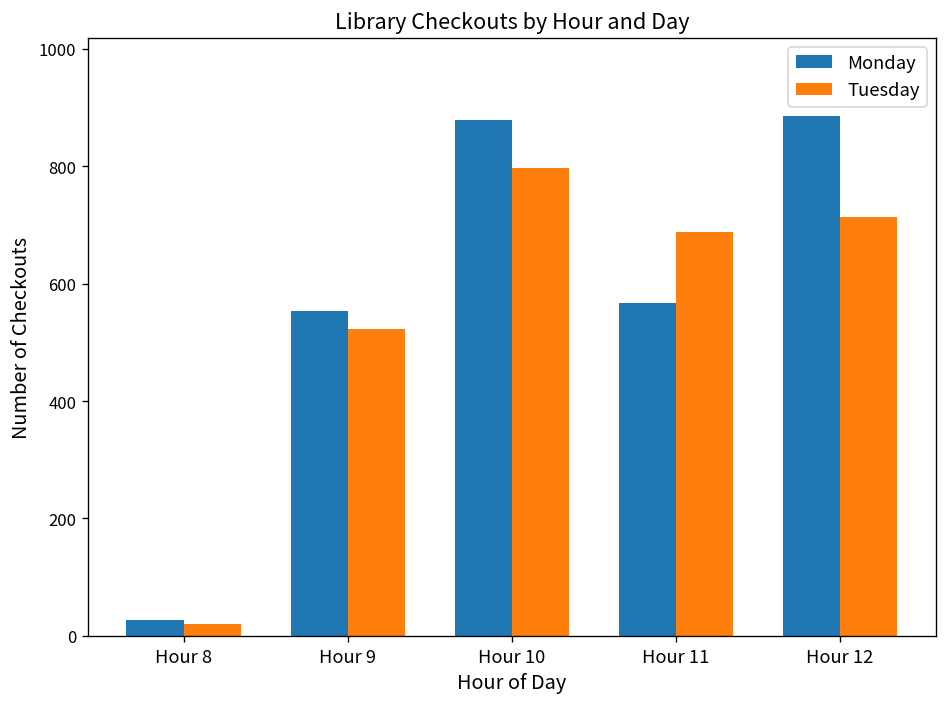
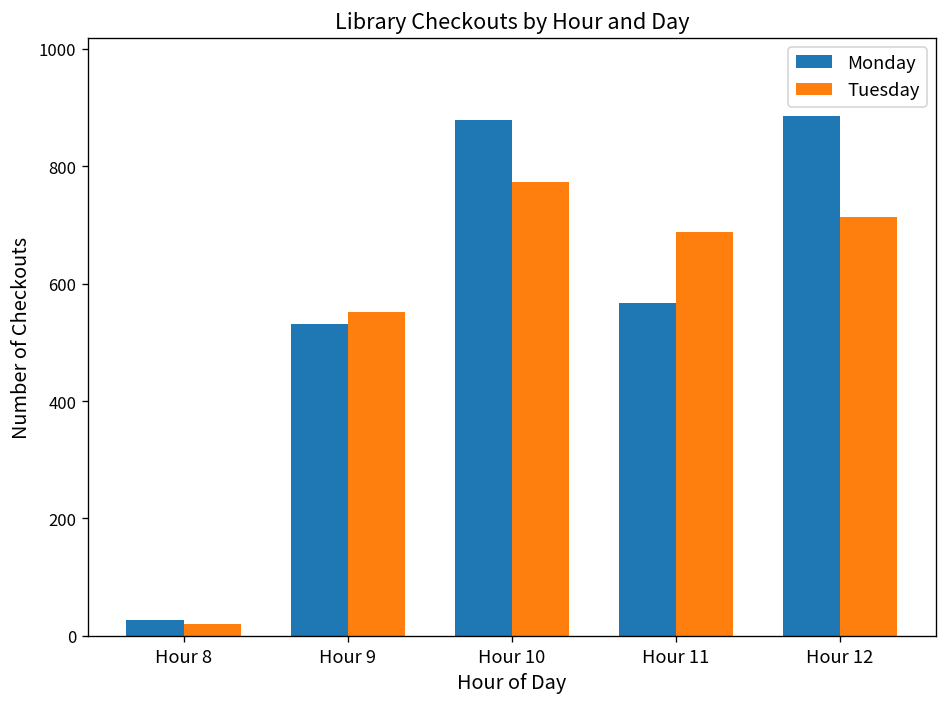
Monday, Hour 9: 550 -> 530
Tuesday, Hour 9: 520 -> 550
Tuesday, Hour 10: 800 -> 770
